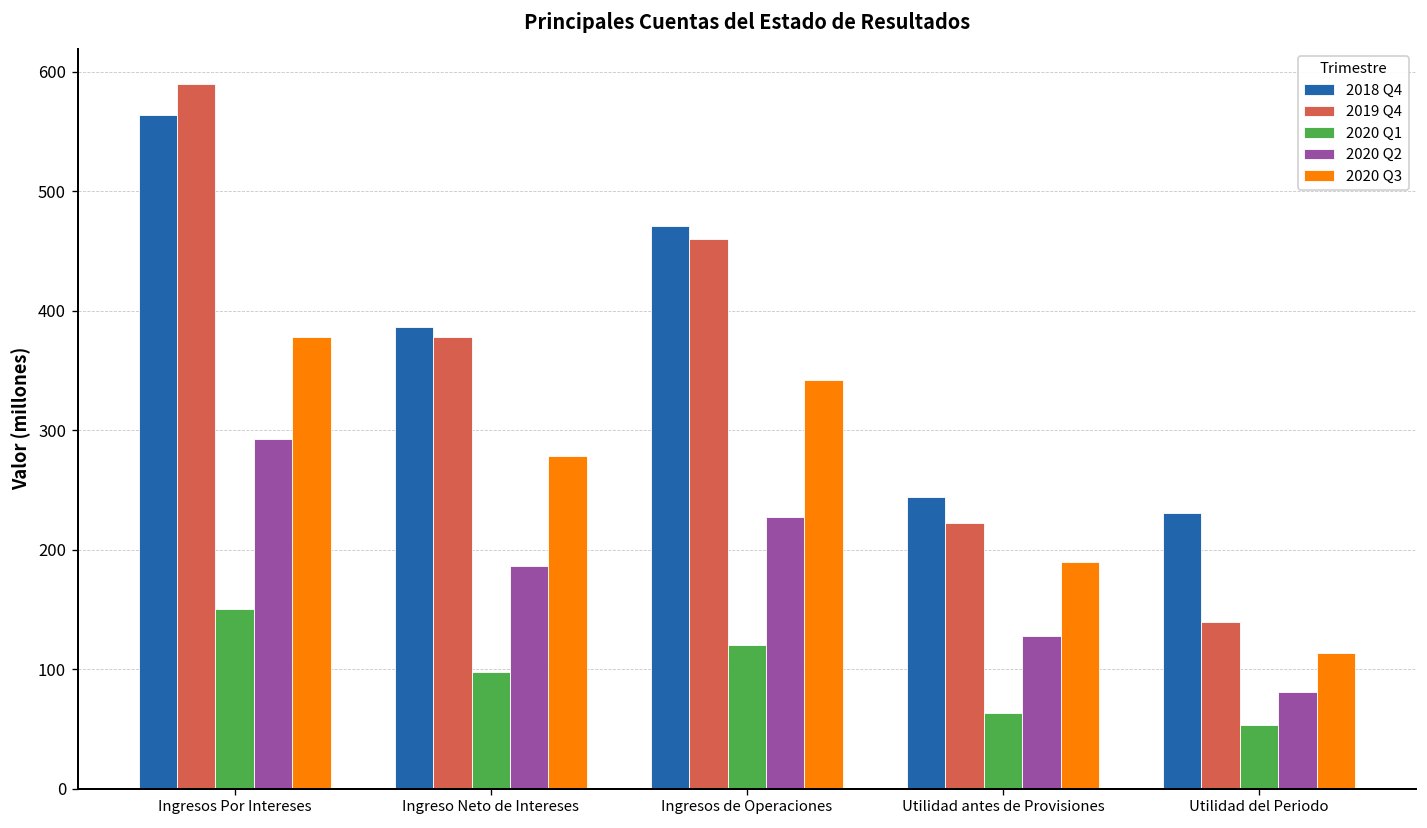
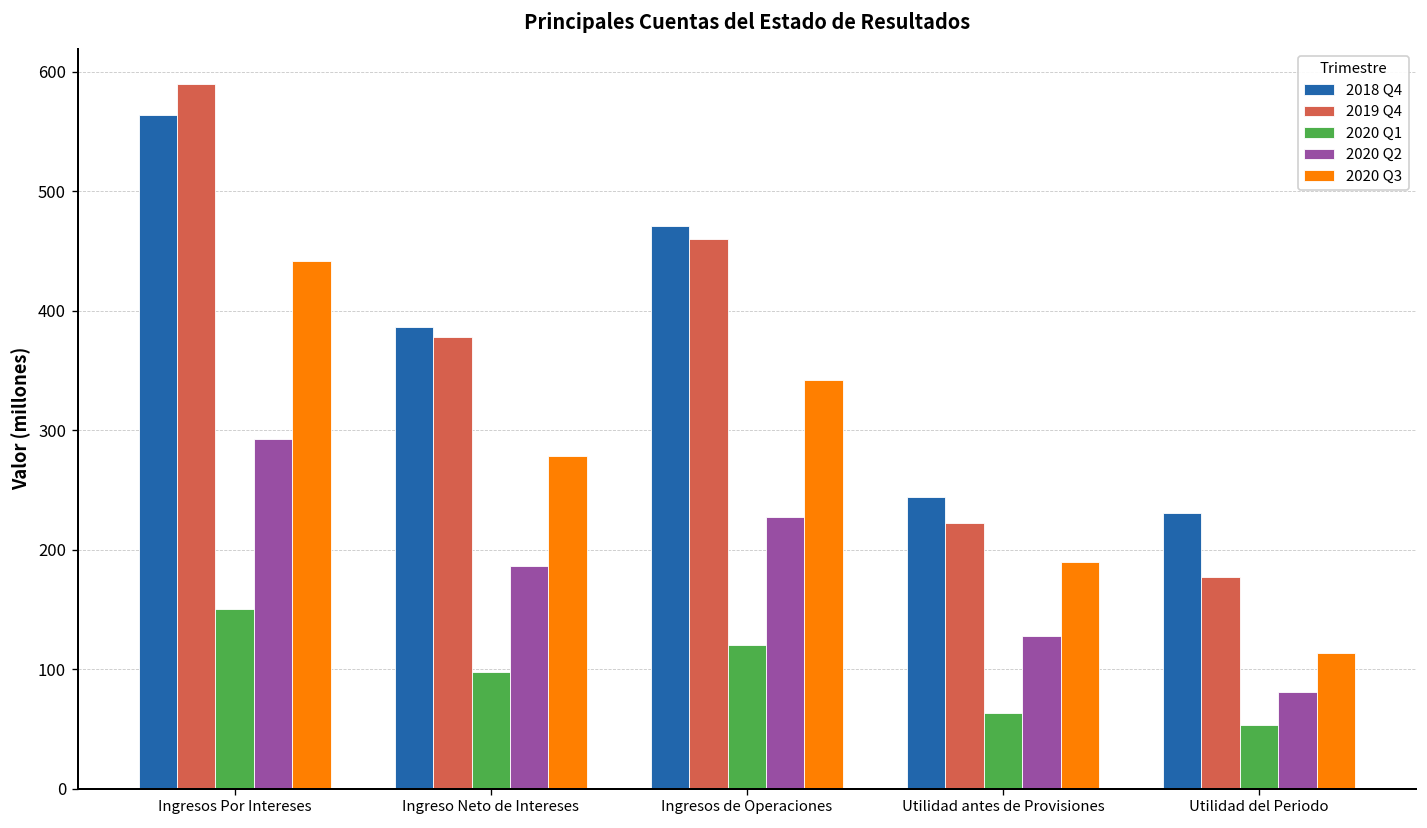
2020 Q3, Ingresos Por Intereses: 380 -> 440
2019 Q4, Utilidad del Periodo: 140 -> 180
